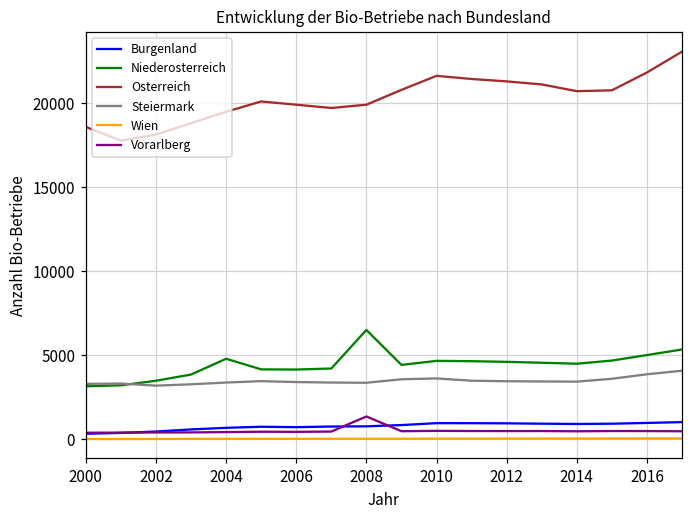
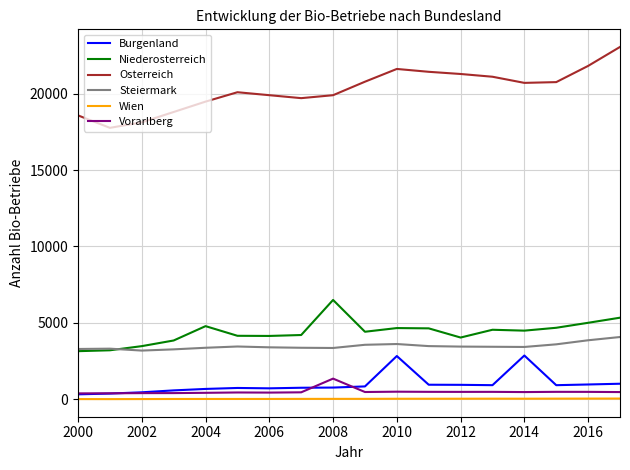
Burgenland, 2010: 1000 -> 2800
Niederosterreich, 2012: 4600 -> 4000
Burgenland, 2014: 900 -> 2900
